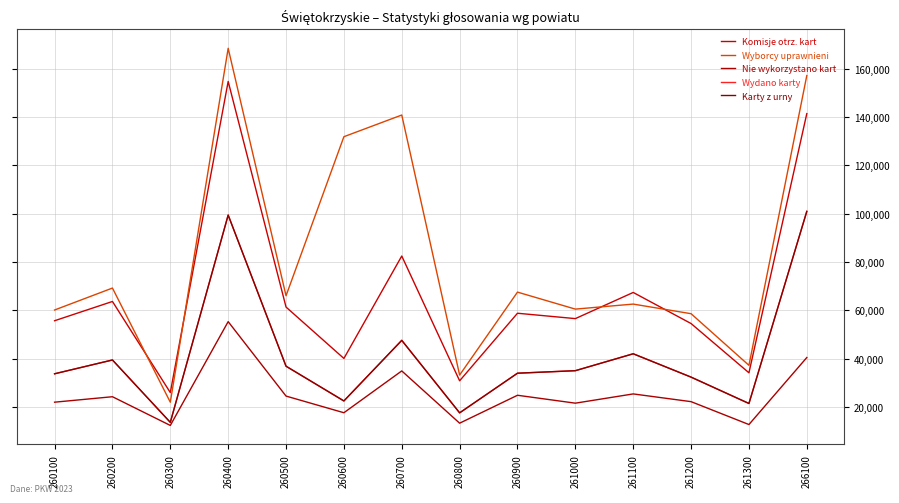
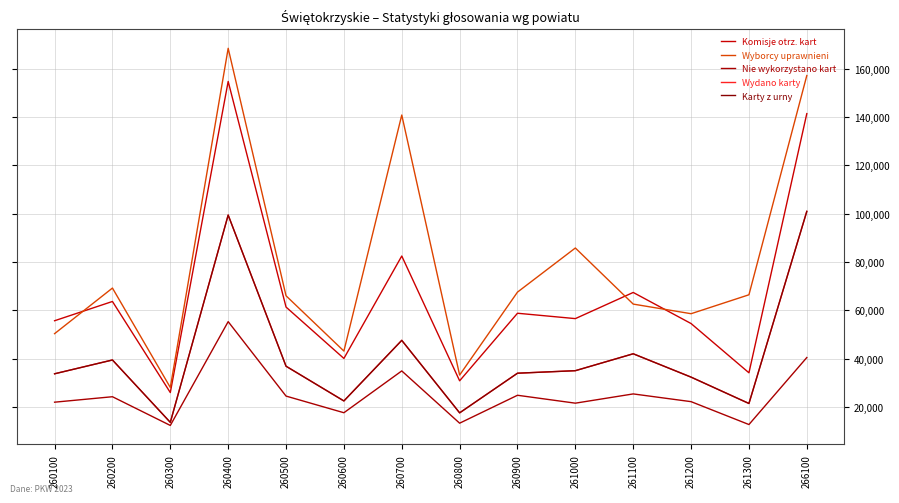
Wyborcy uprawnieni, 260100: 60,000 -> 50,000
Wyborcy uprawnieni, 260300: 22,000 -> 28,000
Wyborcy uprawnieni, 260600: 132,000 -> 43,000
Wyborcy uprawnieni, 261000: 60,000 -> 86,000
Wyborcy uprawnieni, 261300: 37,000 -> 66,000
